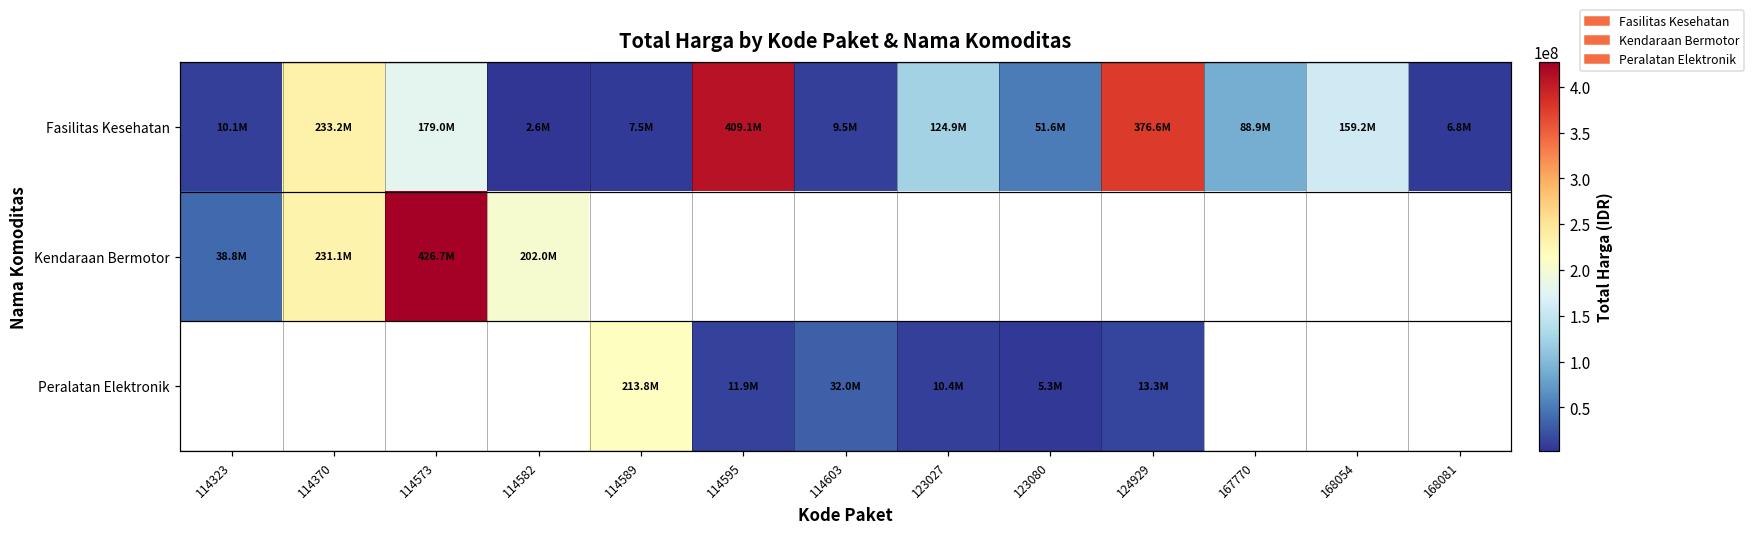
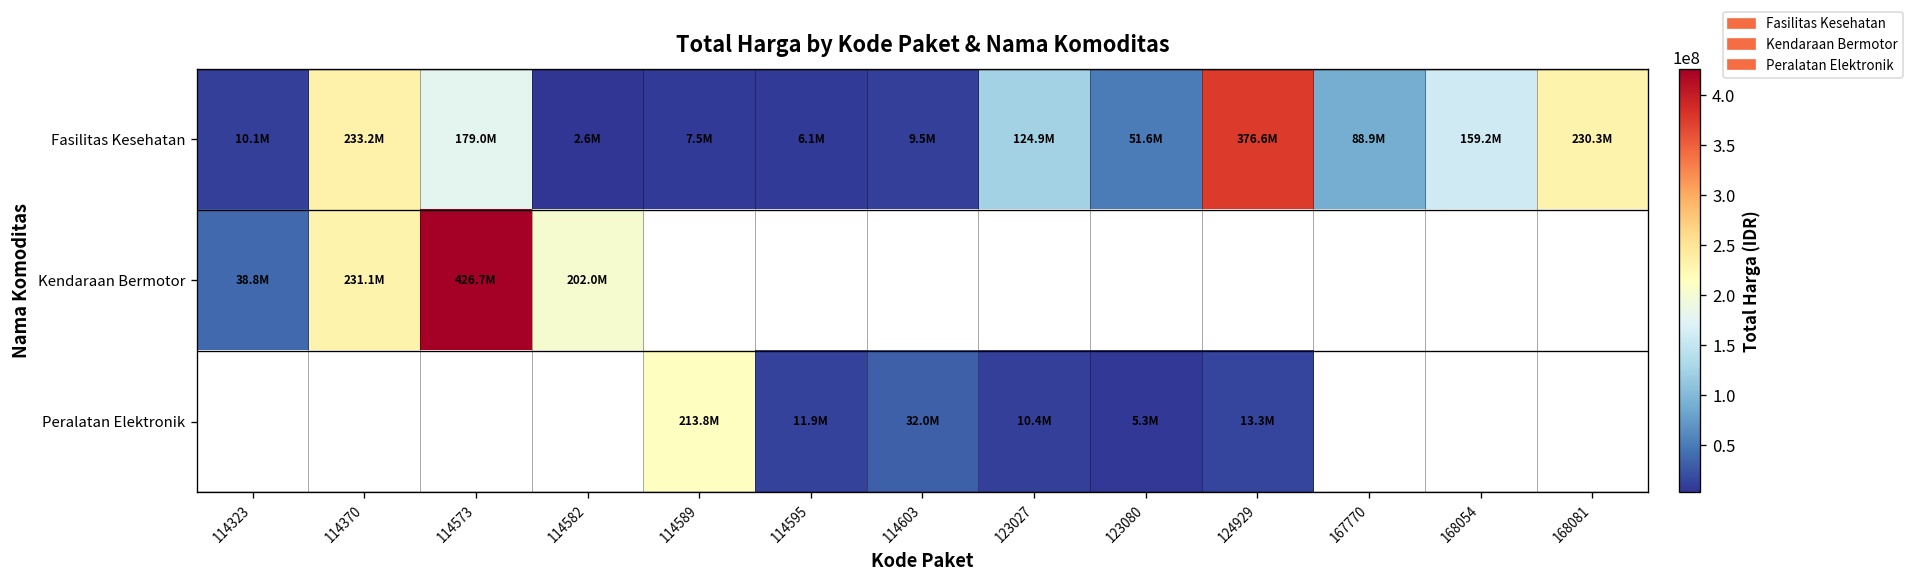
Fasilitas Kesehatan, 114595: 409.1M -> 6.1M
Fasilitas Kesehatan, 168081: 6.8M -> 230.3M
